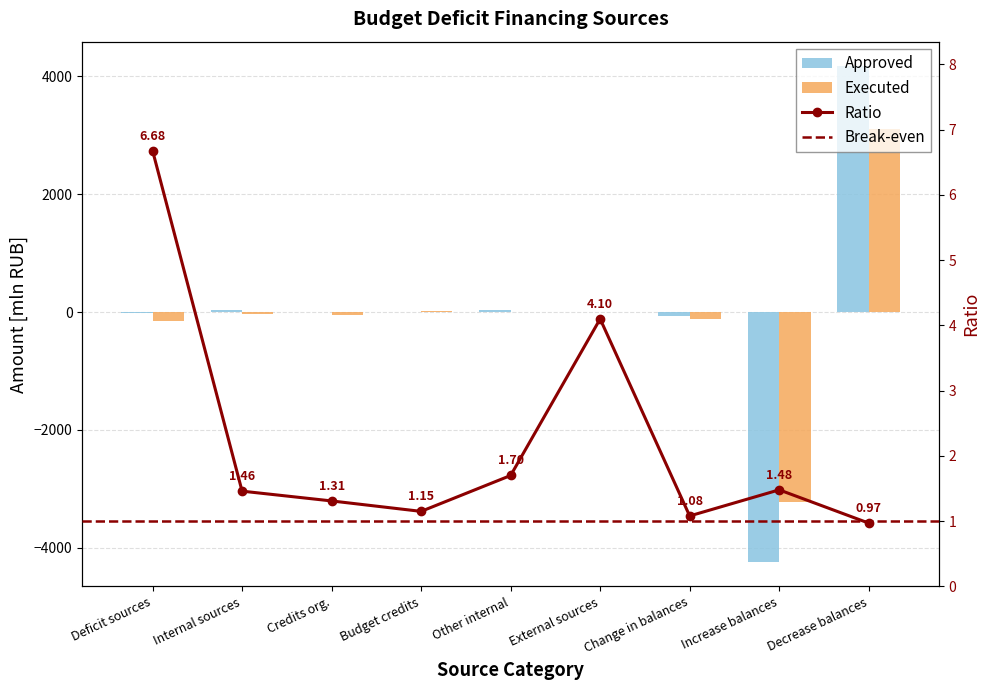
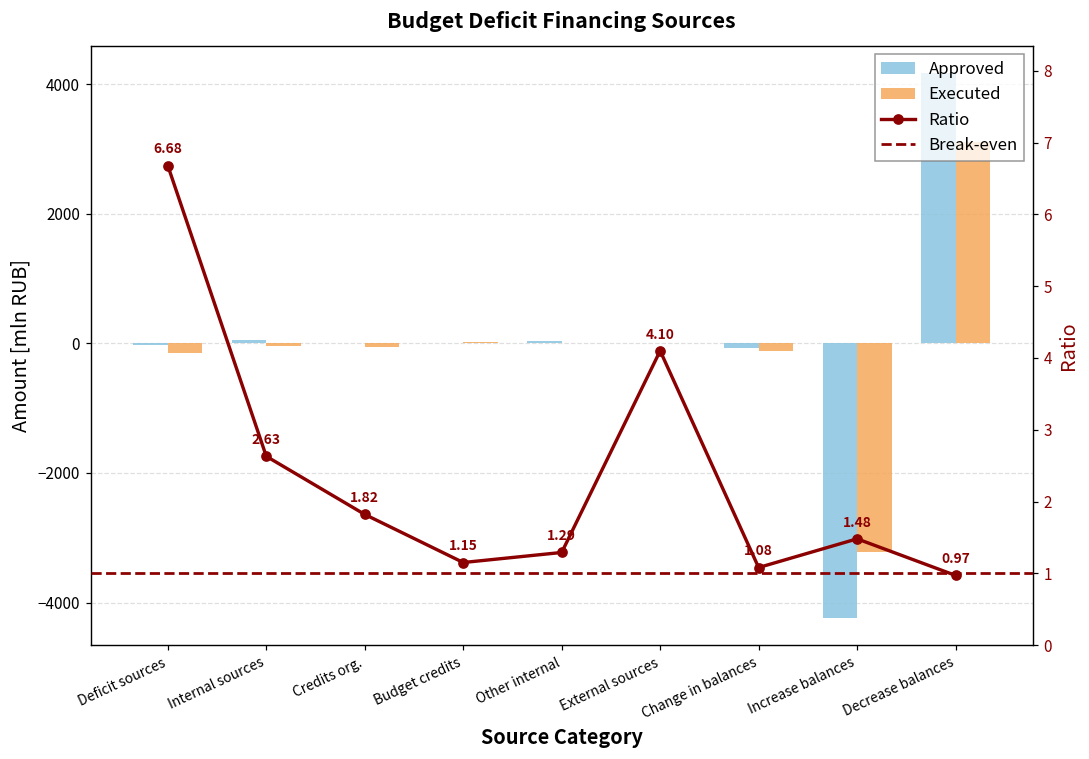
Ratio, Internal sources: 1.46 -> 2.63
Ratio, Credits org.: 1.31 -> 1.82
Ratio, Other internal: 1.70 -> 1.29
